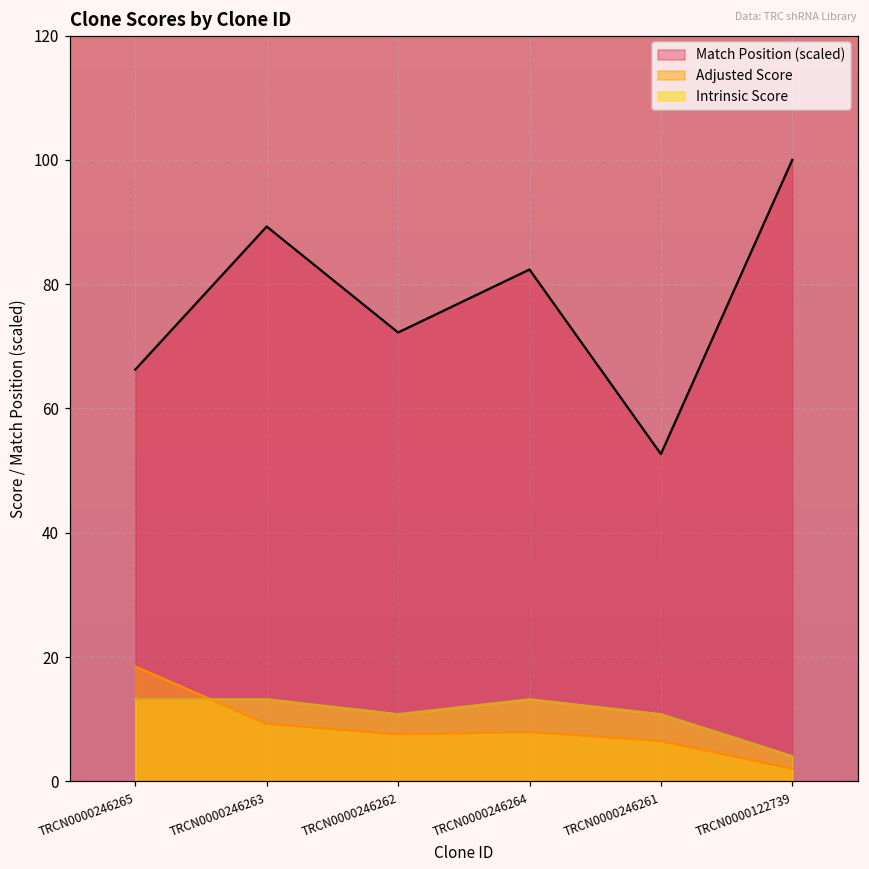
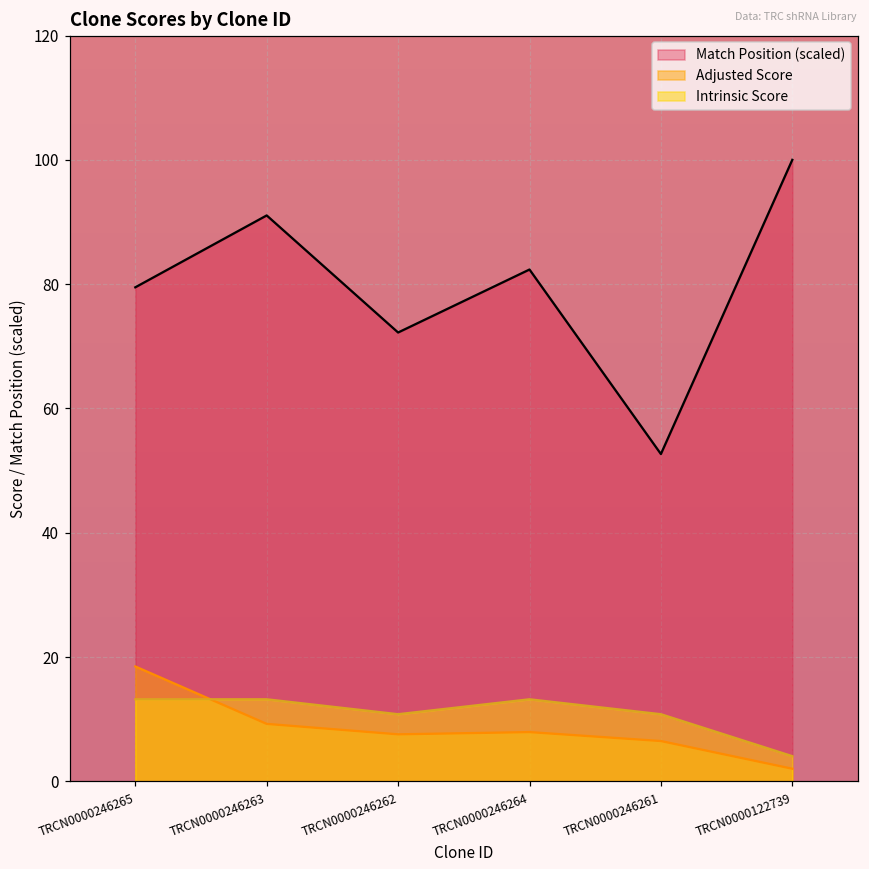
Match Position (scaled), TRCN0000246265: 66 -> 79
Match Position (scaled), TRCN0000246263: 89 -> 91
